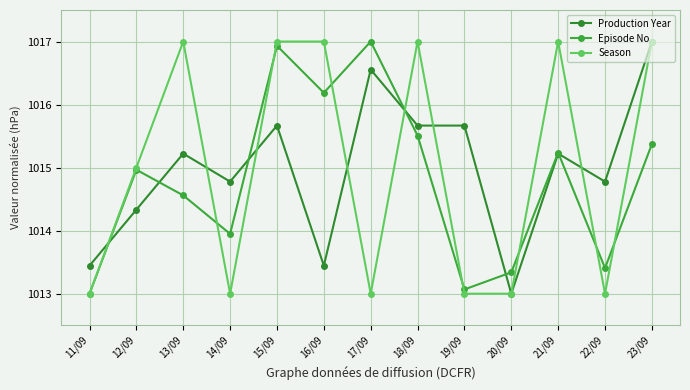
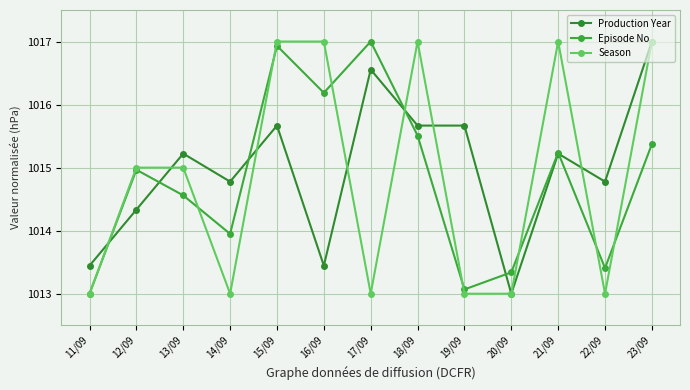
Season, 13/09: 1017.0 -> 1015.0
